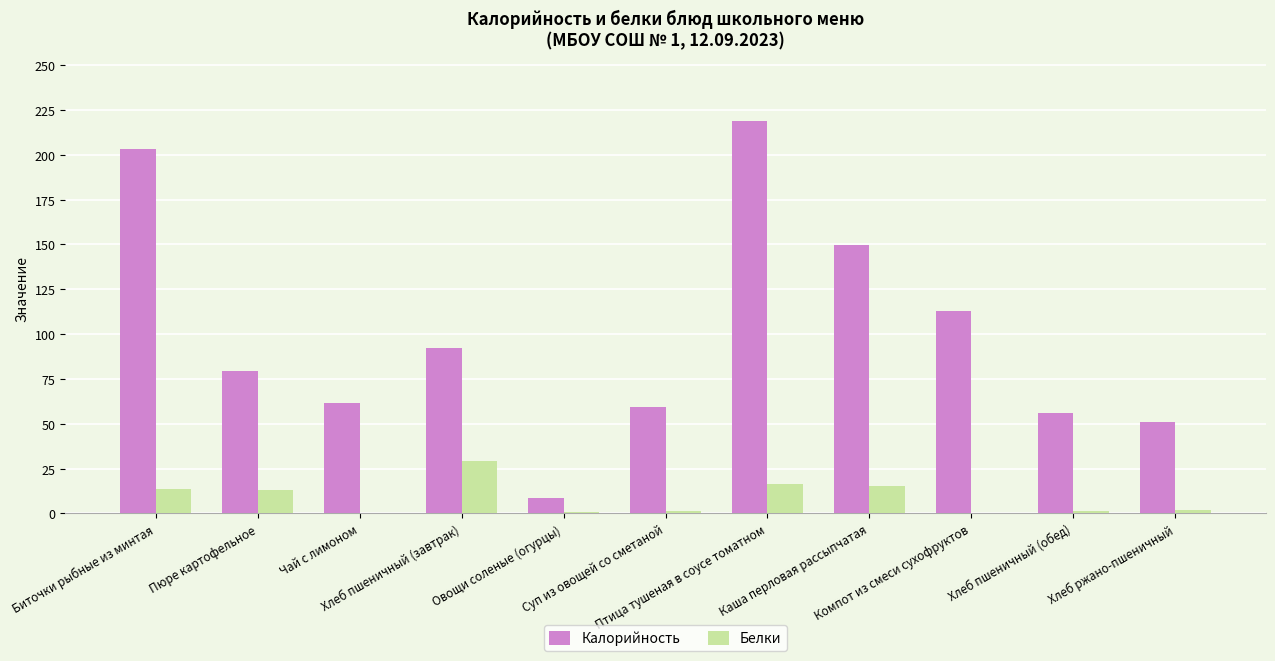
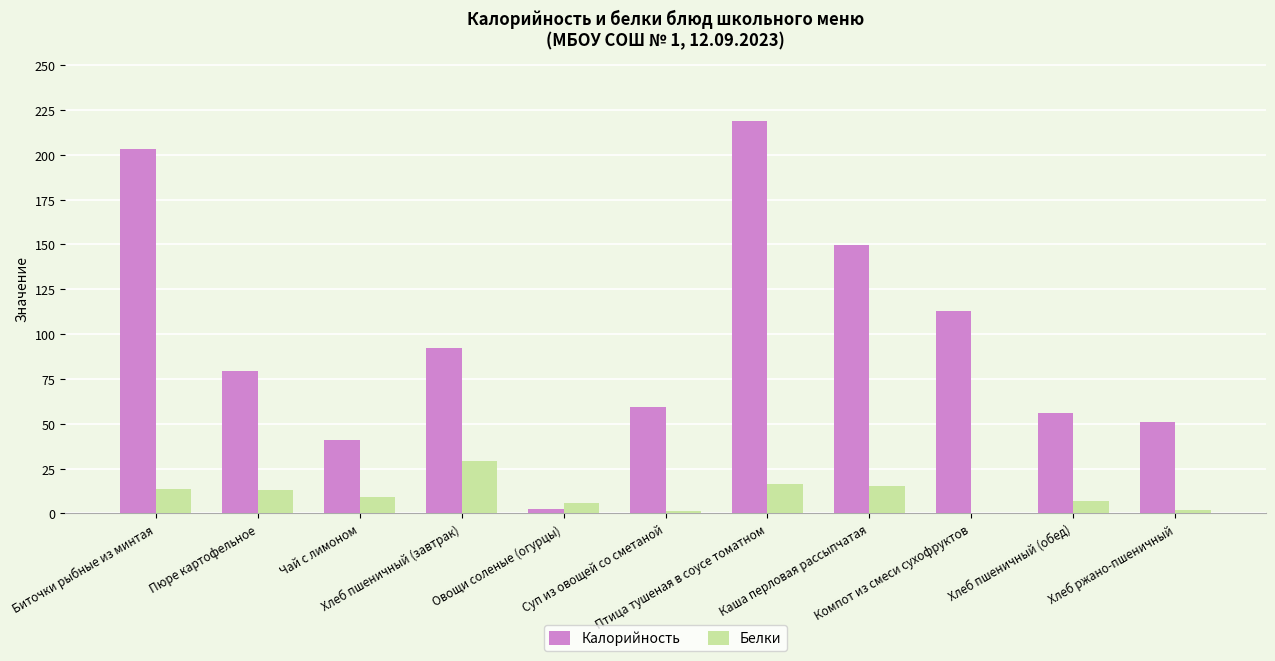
Калорийность, Чай с лимоном: 62 -> 41
Белки, Чай с лимоном: 0 -> 9
Калорийность, Овощи соленые (огурцы): 9 -> 2
Белки, Овощи соленые (огурцы): 1 -> 6
Белки, Хлеб пшеничный (обед): 2 -> 7
